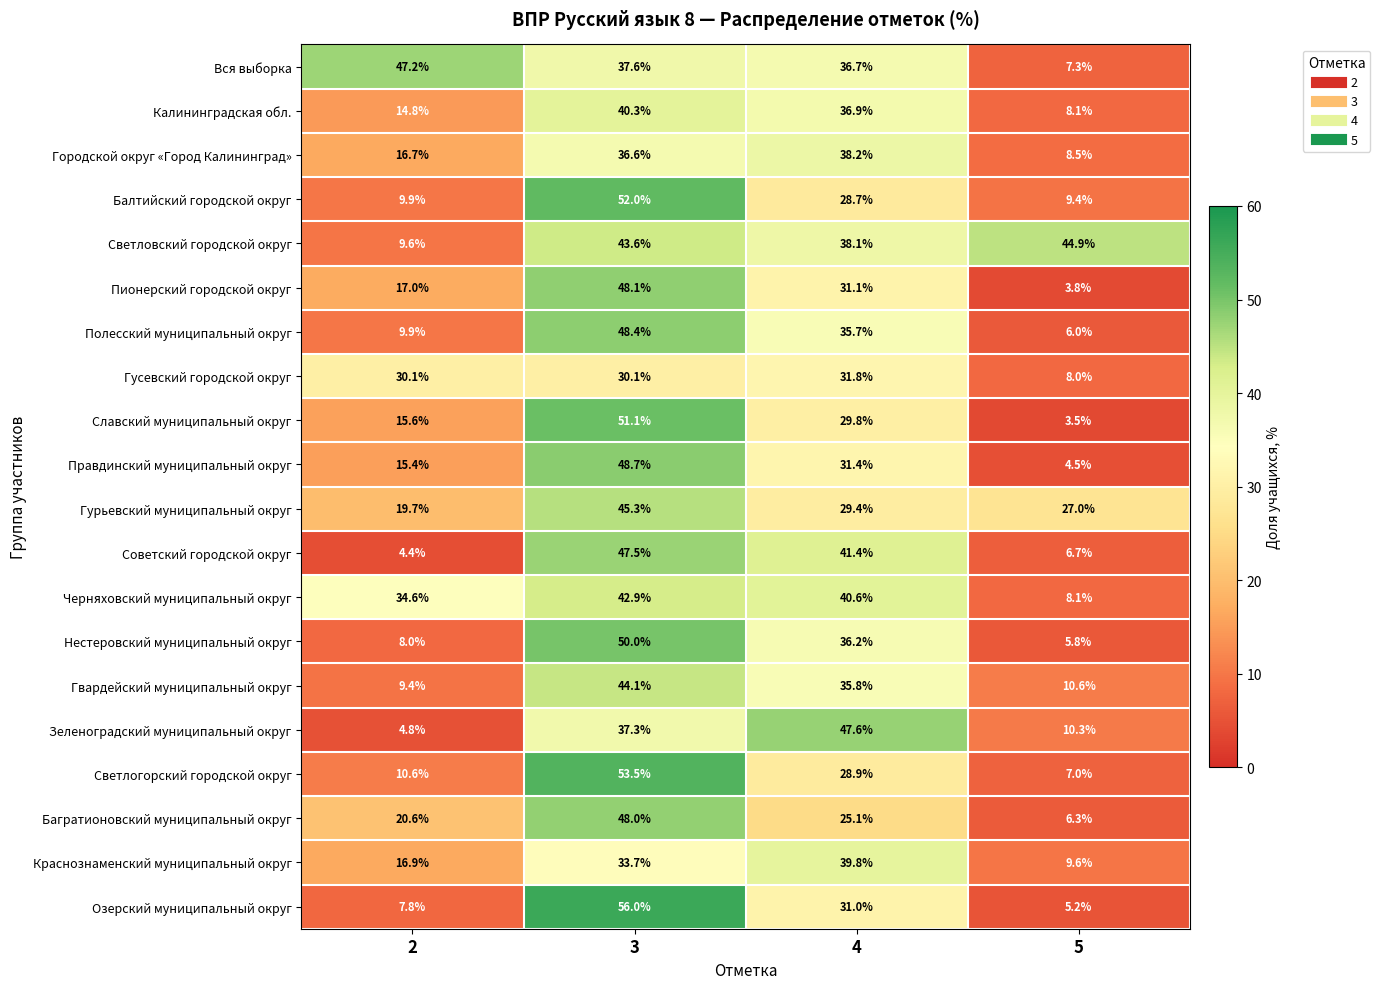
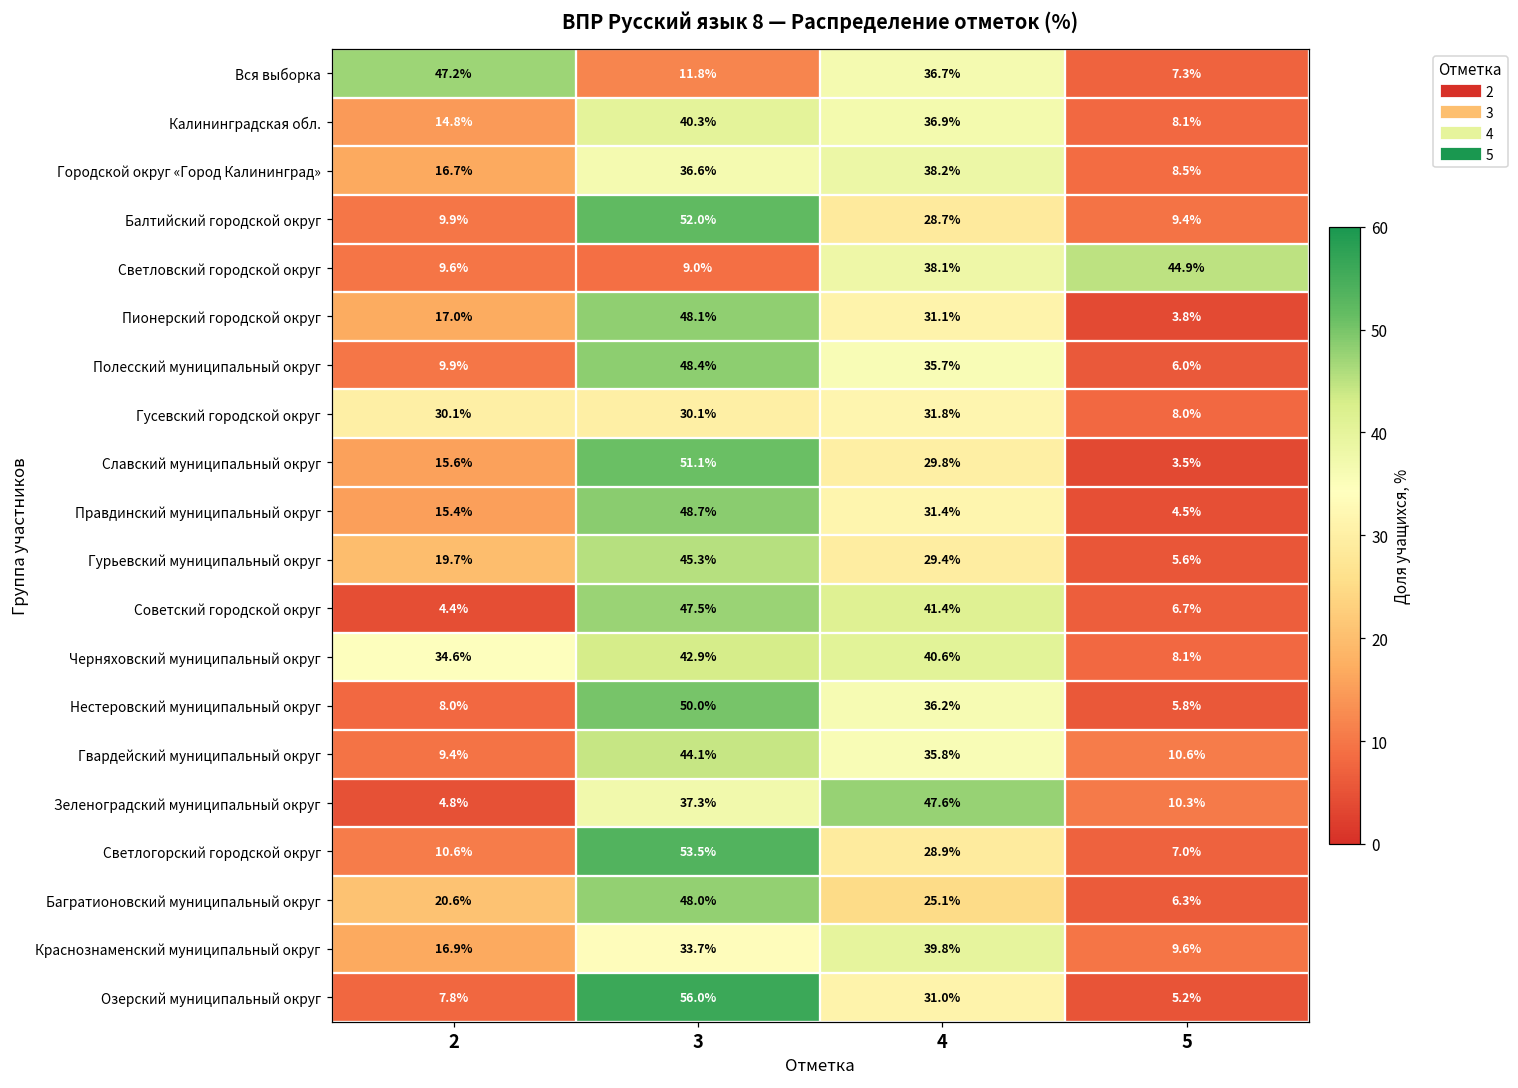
Вся выборка, 3: 37.6% -> 11.8%
Светловский городской округ, 3: 43.6% -> 9.0%
Гурьевский муниципальный округ, 5: 27.0% -> 5.6%
